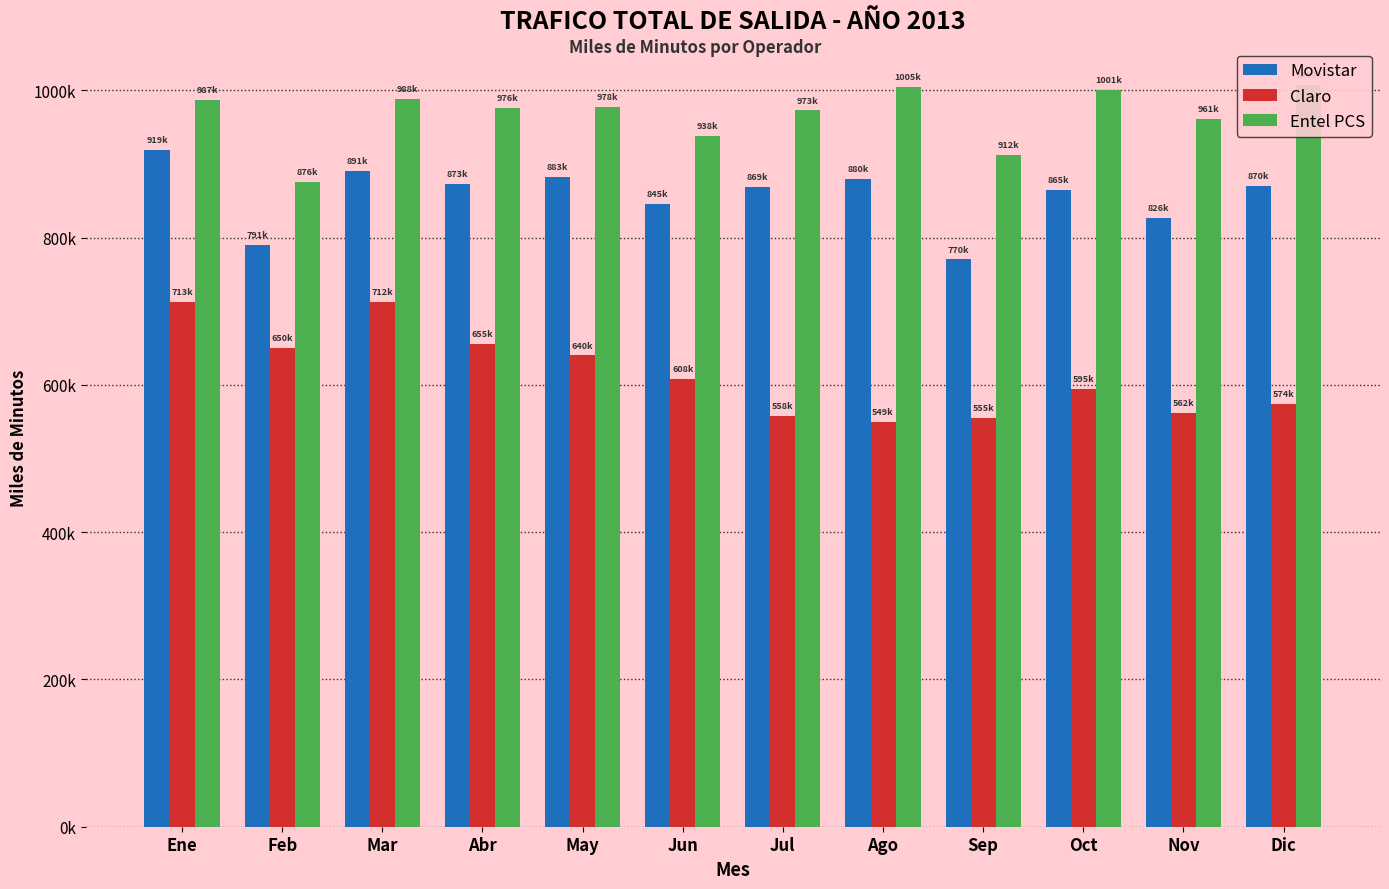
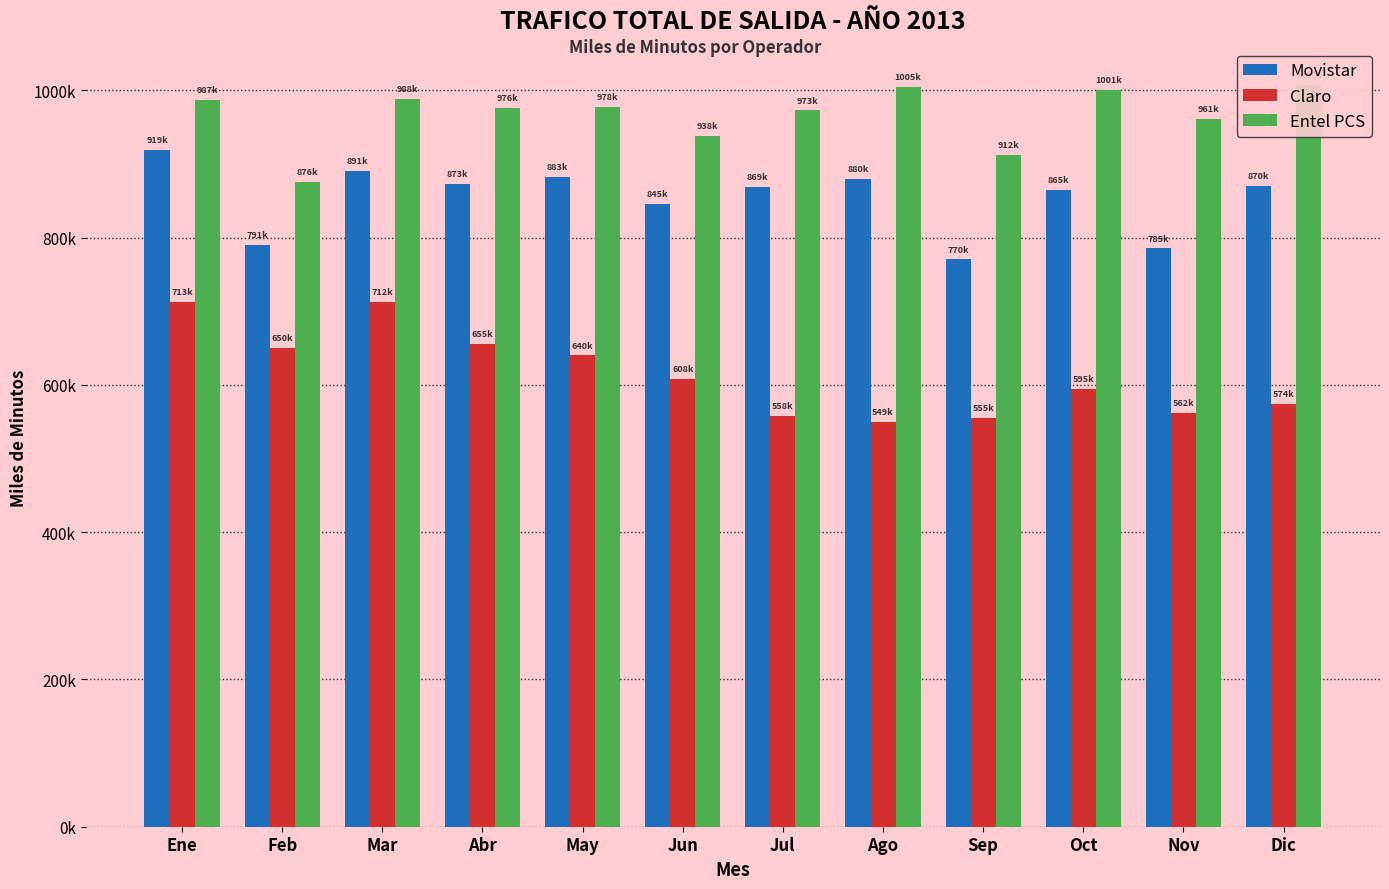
Movistar, Nov: 826k -> 785k
